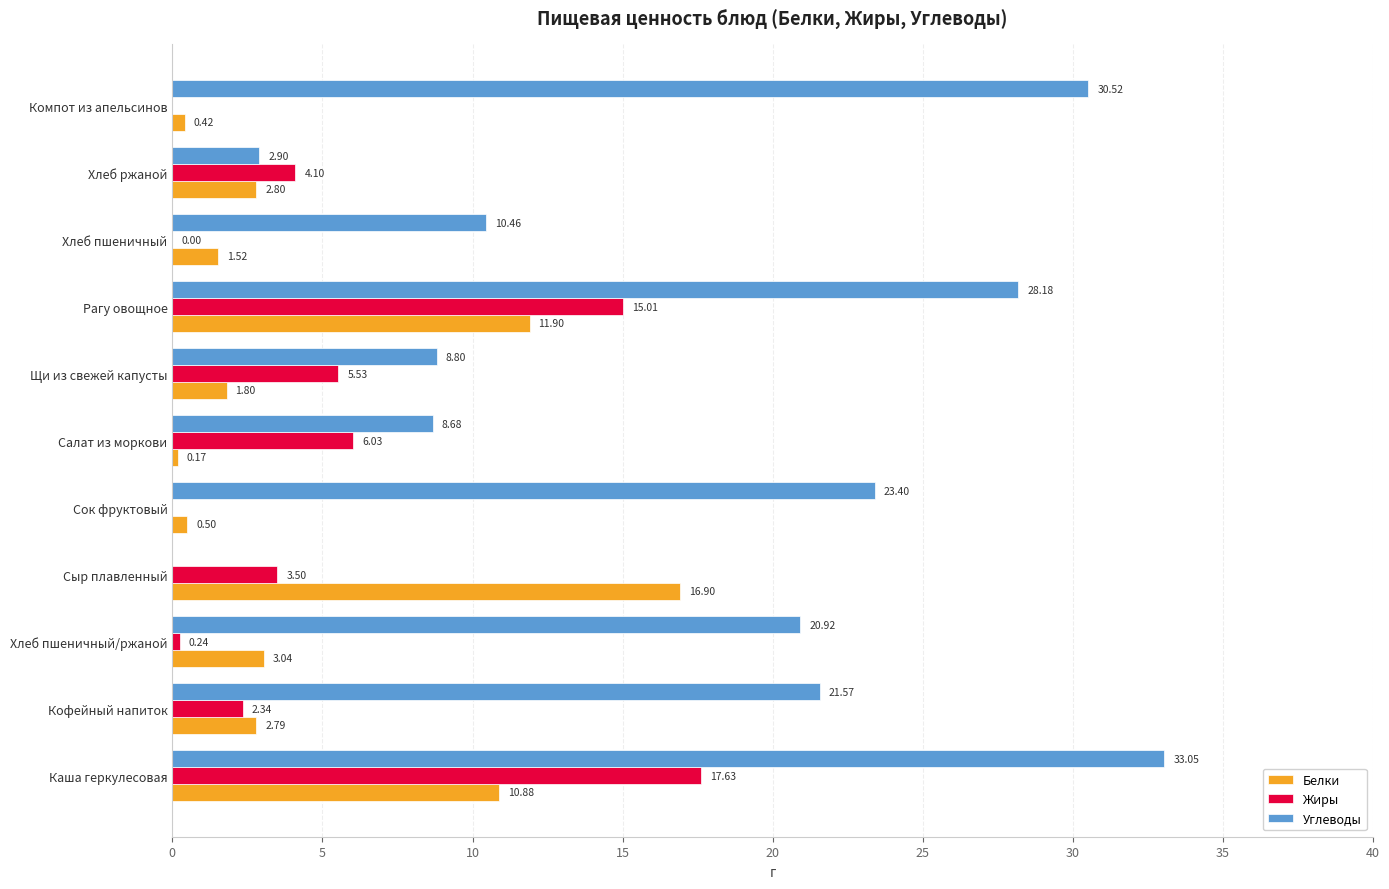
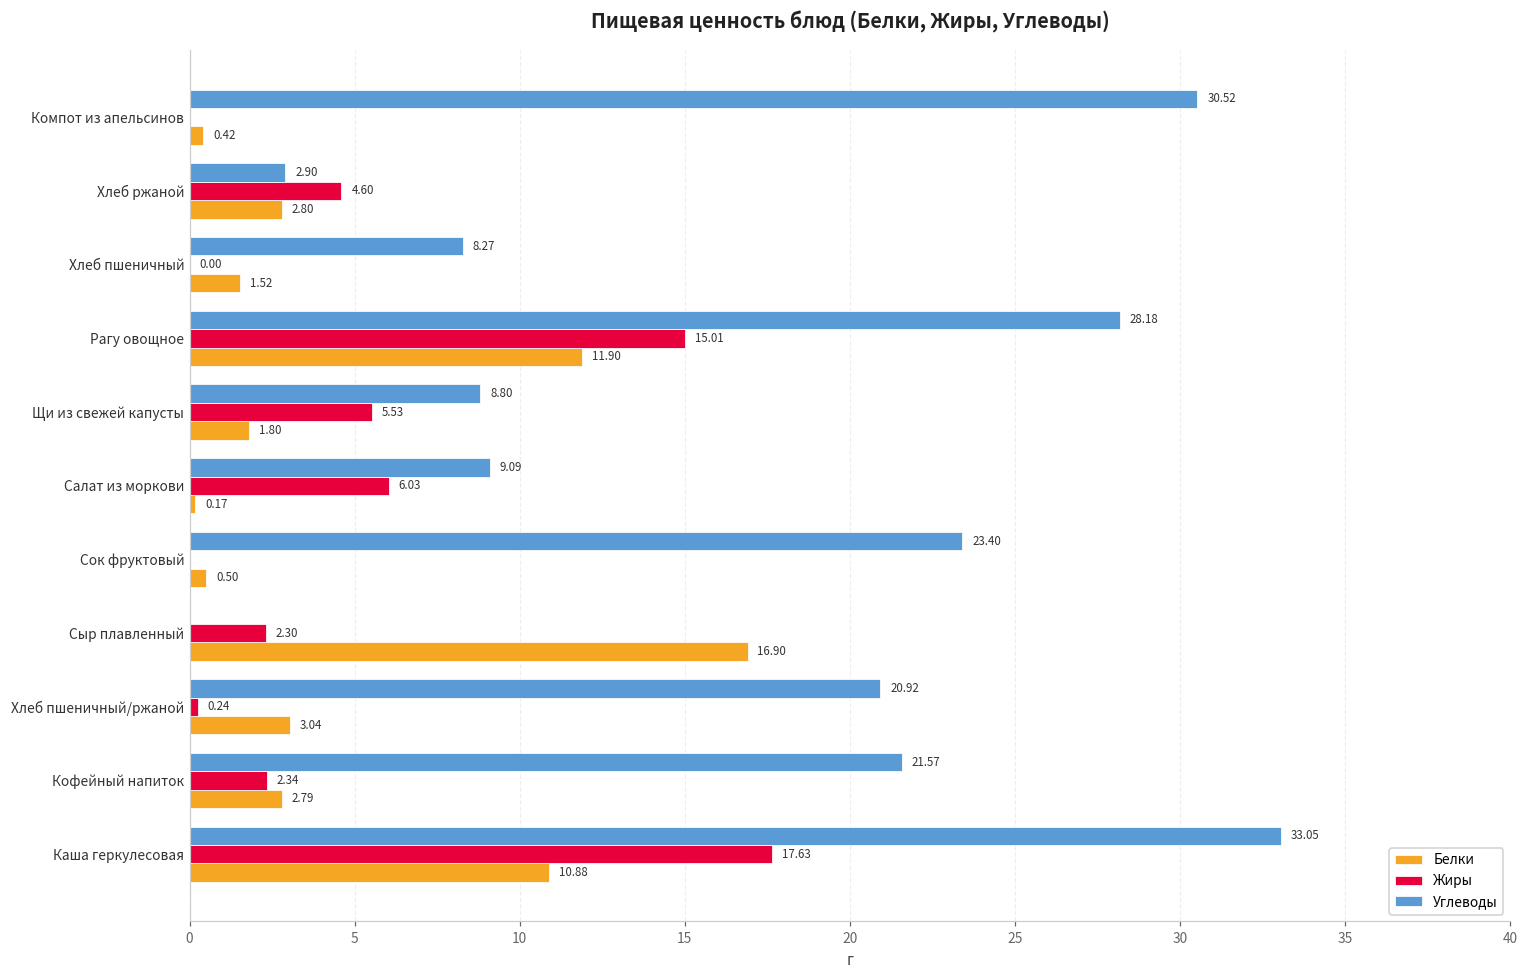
Жиры, Хлеб ржаной: 4.10 -> 4.60
Углеводы, Хлеб пшеничный: 10.46 -> 8.27
Углеводы, Салат из моркови: 8.68 -> 9.09
Жиры, Сыр плавленный: 3.50 -> 2.30
